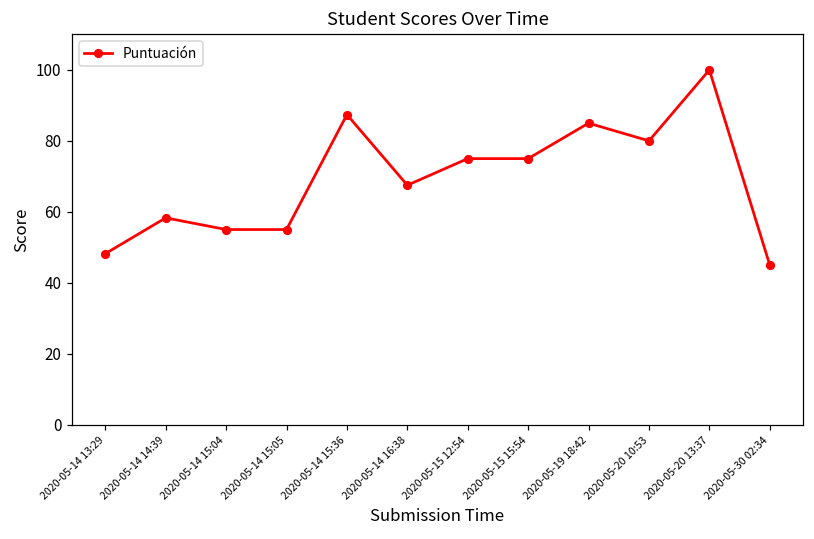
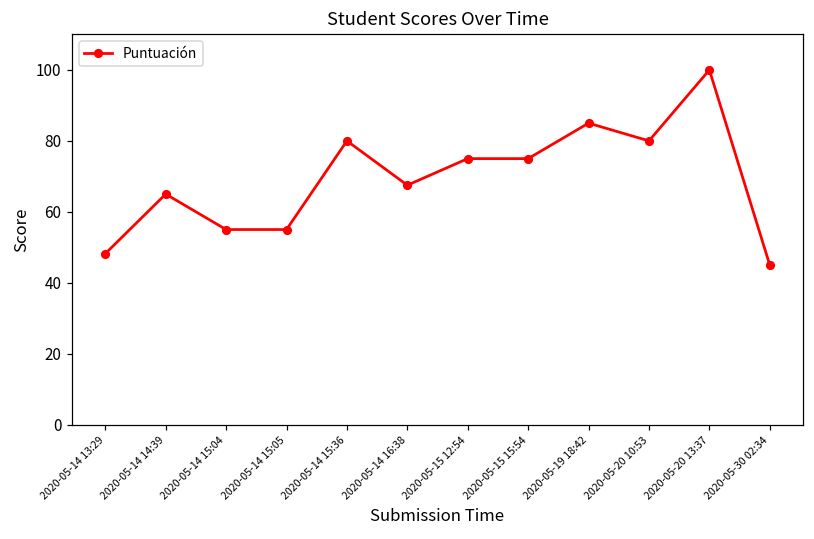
2020-05-14 14:39: 58 -> 65
2020-05-14 15:36: 87 -> 80
